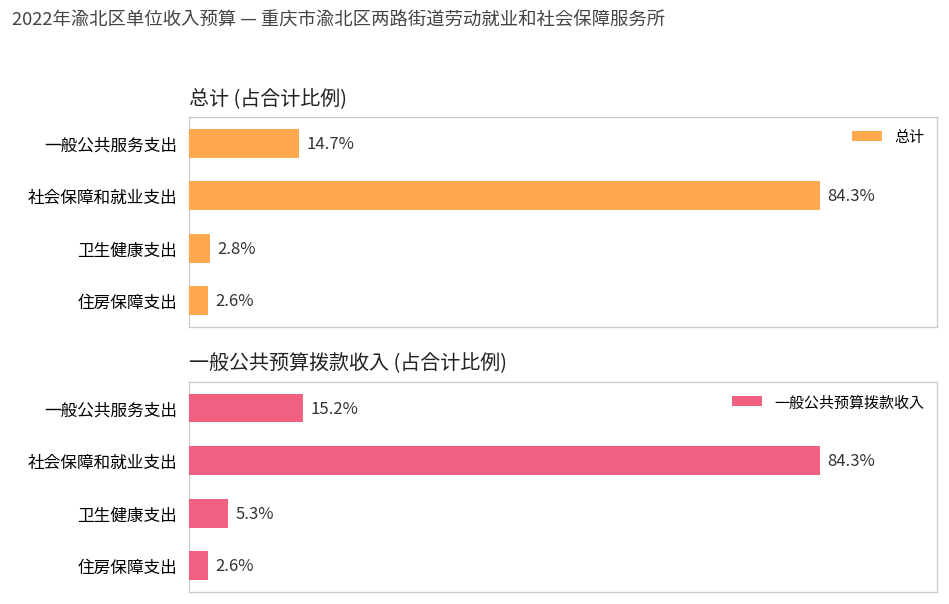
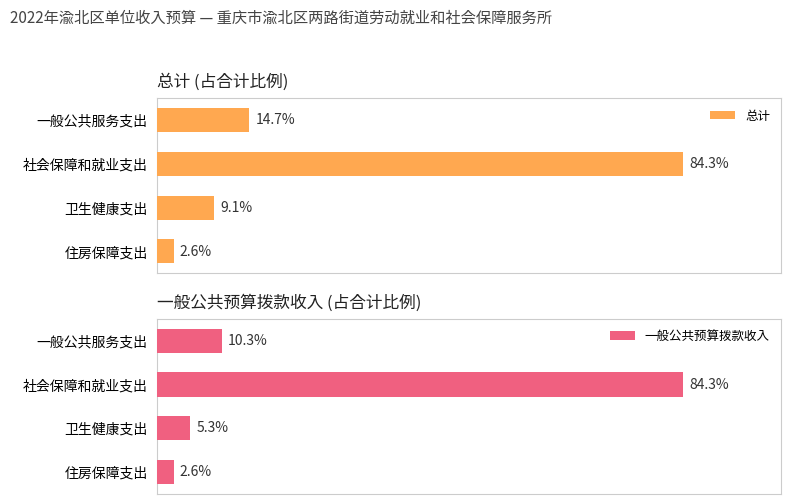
总计 (占合计比例), 卫生健康支出: 2.8% -> 9.1%
一般公共预算拨款收入 (占合计比例), 一般公共服务支出: 15.2% -> 10.3%
